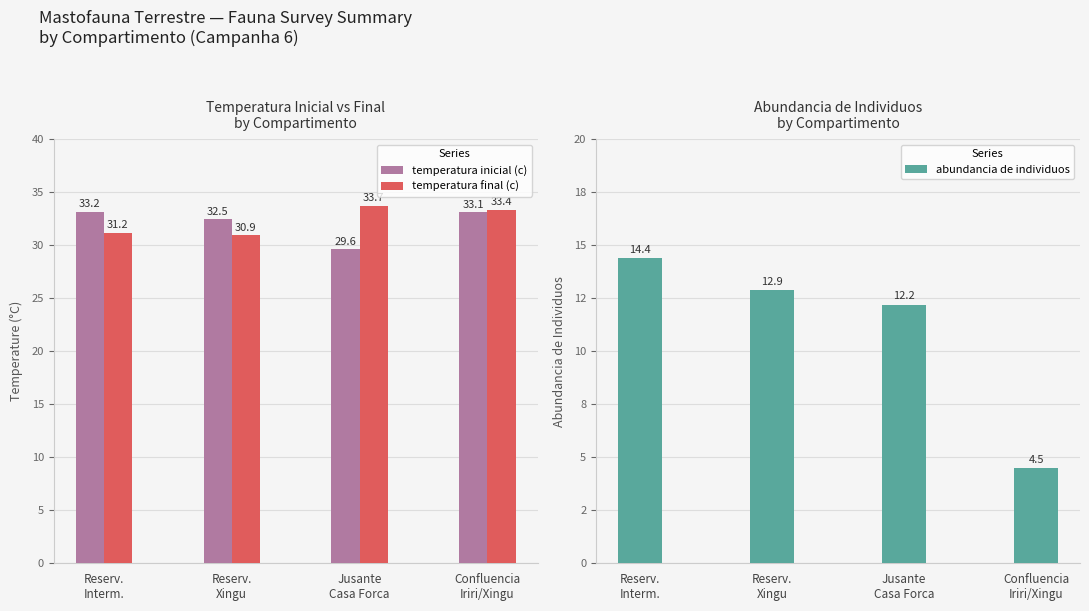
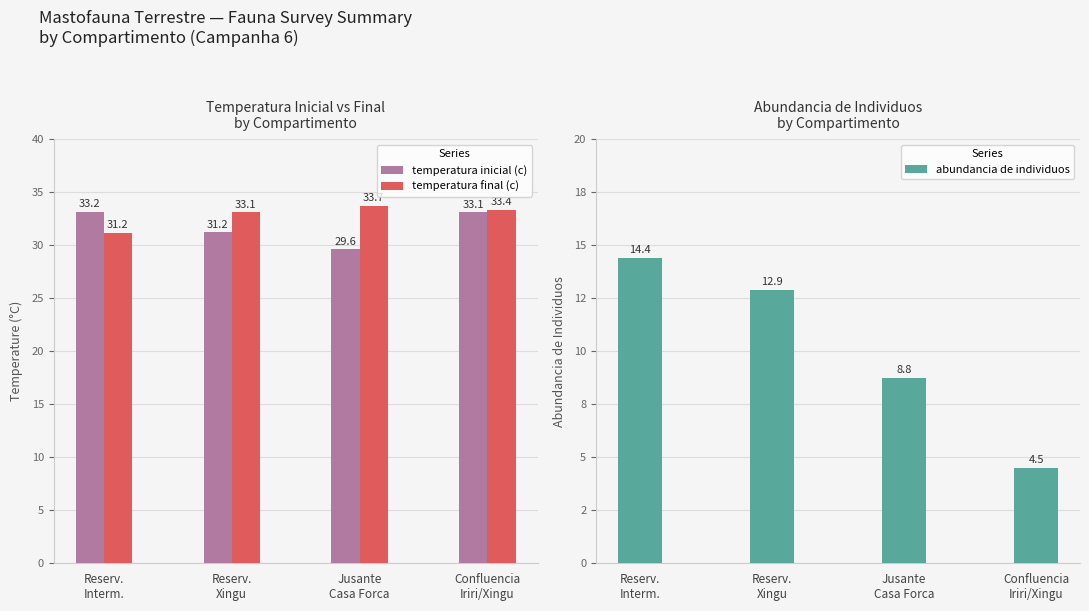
Temperatura Inicial vs Final by Compartimento, temperatura inicial (c), Reserv. Xingu: 32.5 -> 31.2
Temperatura Inicial vs Final by Compartimento, temperatura final (c), Reserv. Xingu: 30.9 -> 33.1
Abundancia de Individuos by Compartimento, Jusante Casa Forca: 12.2 -> 8.8
